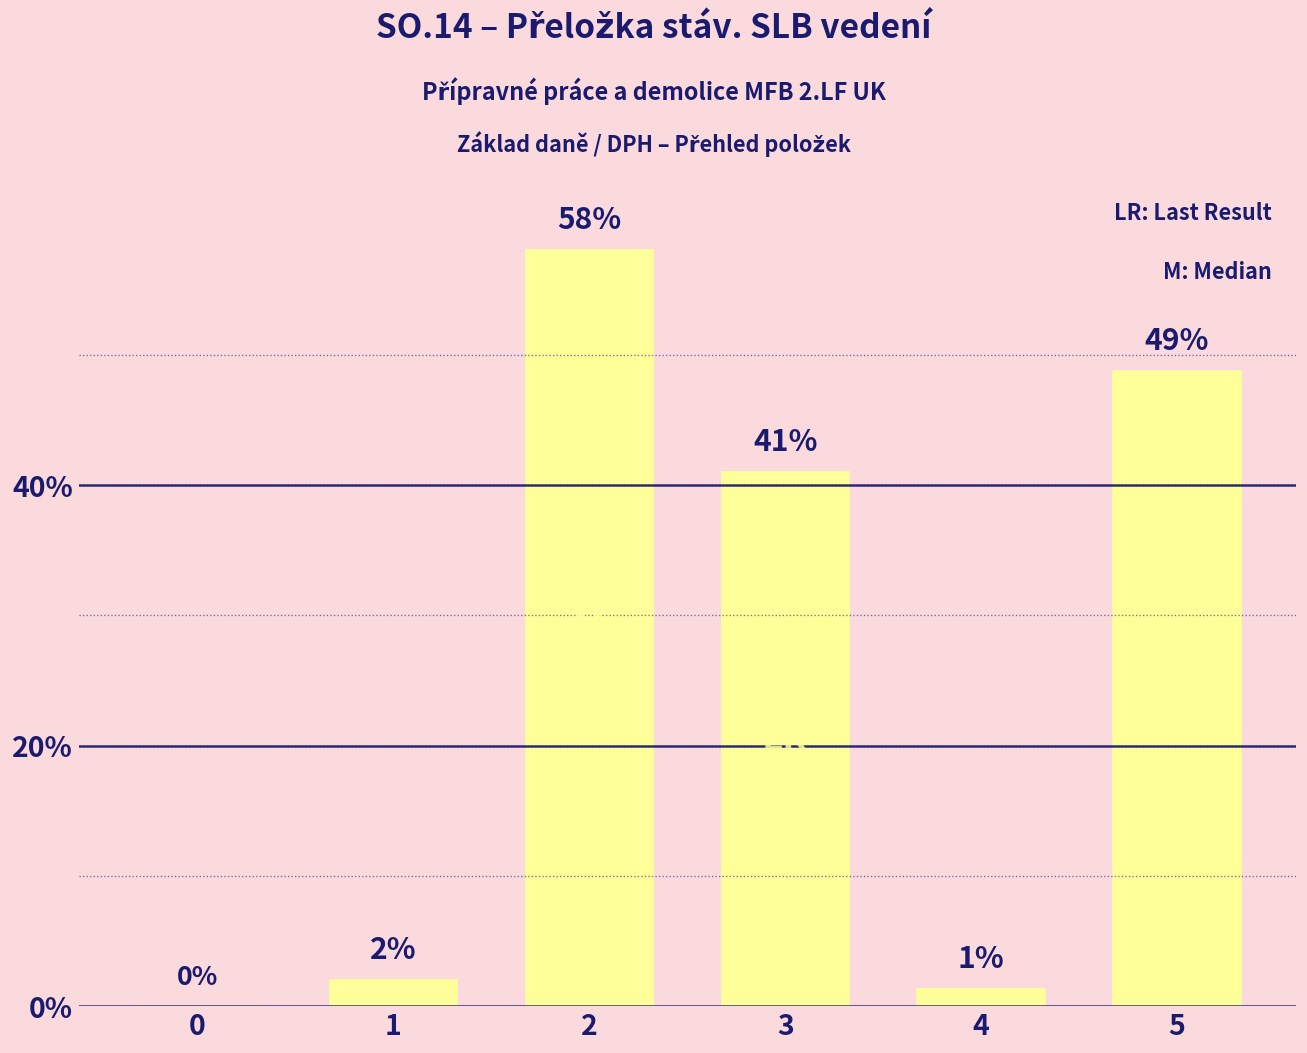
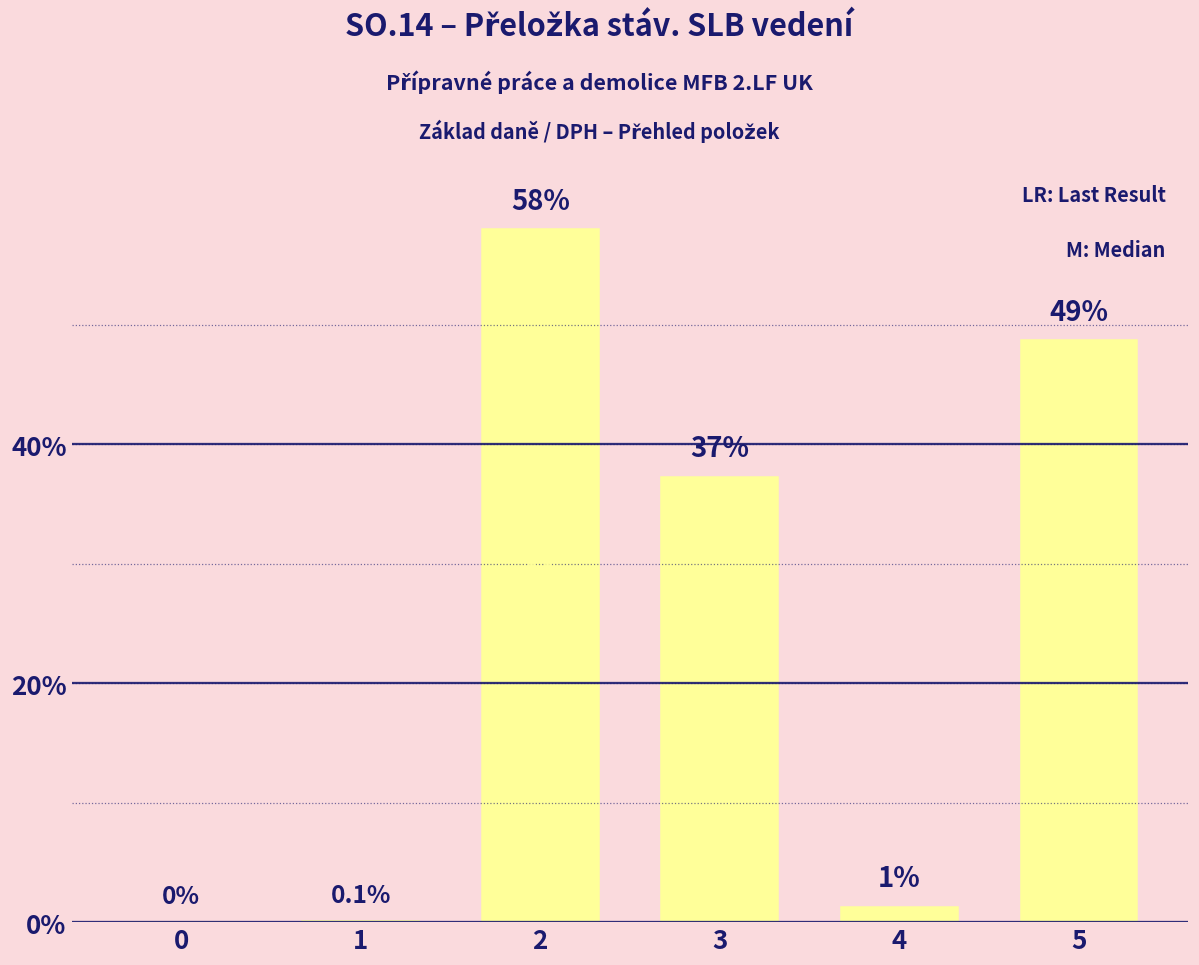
1: 2% -> 0.1%
3: 41% -> 37%
